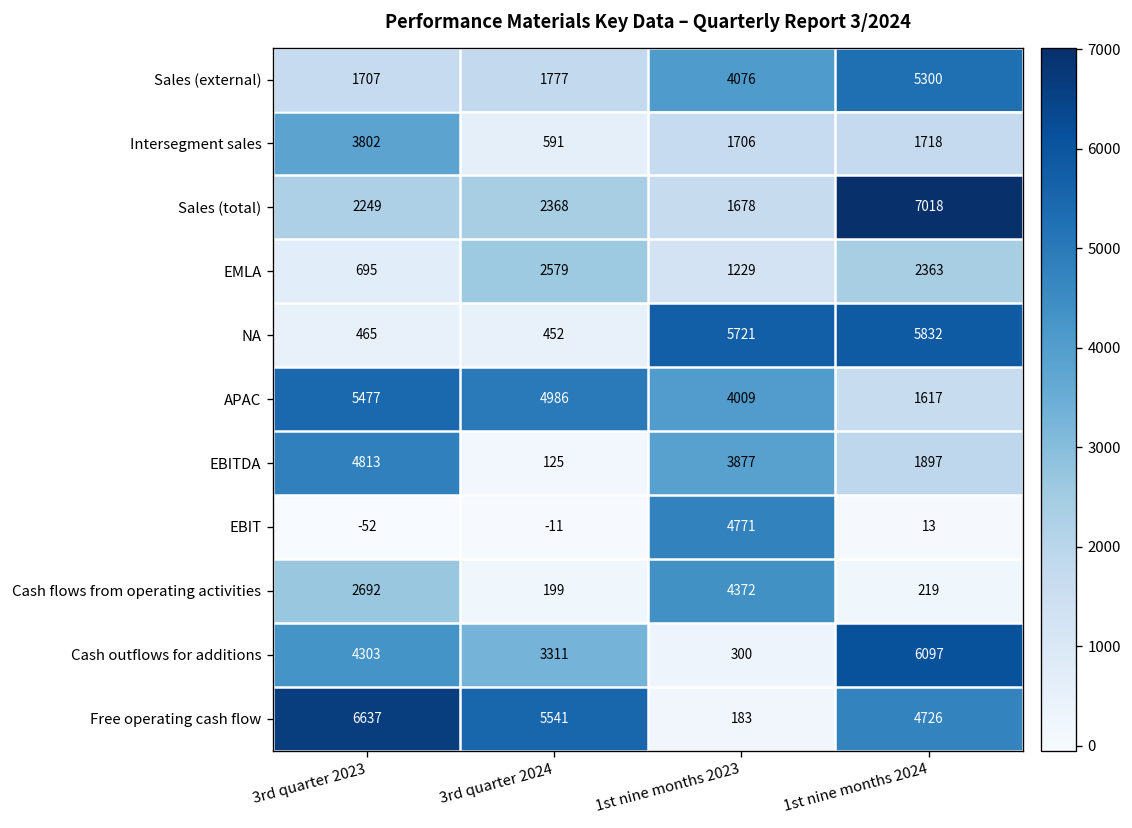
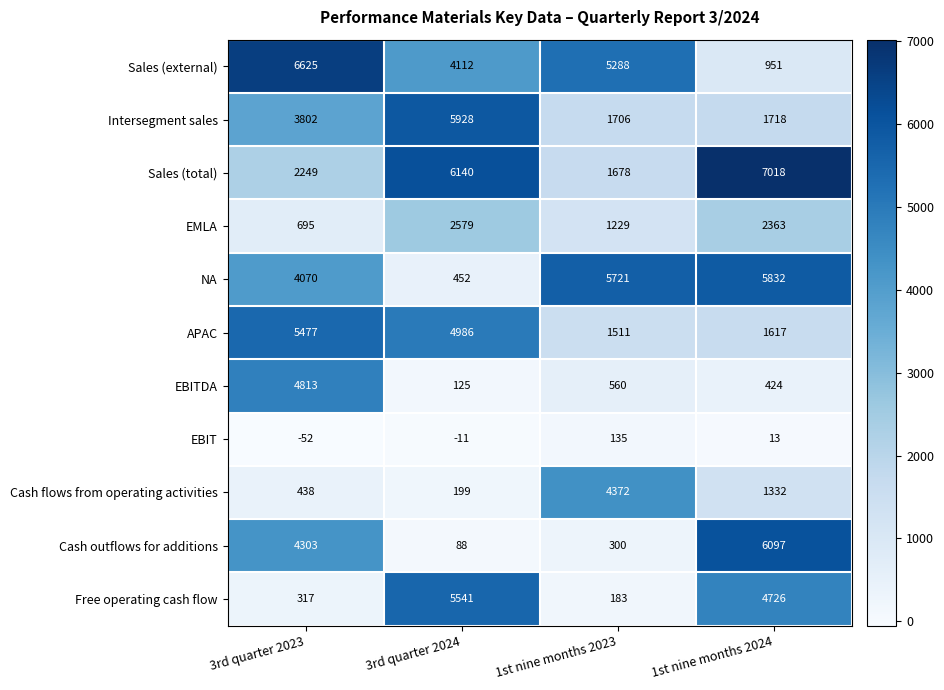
Sales (external), 3rd quarter 2023: 1707 -> 6625
Sales (external), 3rd quarter 2024: 1777 -> 4112
Sales (external), 1st nine months 2023: 4076 -> 5288
Sales (external), 1st nine months 2024: 5300 -> 951
Intersegment sales, 3rd quarter 2024: 591 -> 5928
Sales (total), 3rd quarter 2024: 2368 -> 6140
NA, 3rd quarter 2023: 465 -> 4070
APAC, 1st nine months 2023: 4009 -> 1511
EBITDA, 1st nine months 2023: 3877 -> 560
EBITDA, 1st nine months 2024: 1897 -> 424
EBIT, 1st nine months 2023: 4771 -> 135
Cash flows from operating activities, 3rd quarter 2023: 2692 -> 438
Cash flows from operating activities, 1st nine months 2024: 219 -> 1332
Cash outflows for additions, 3rd quarter 2024: 3311 -> 88
Free operating cash flow, 3rd quarter 2023: 6637 -> 317
